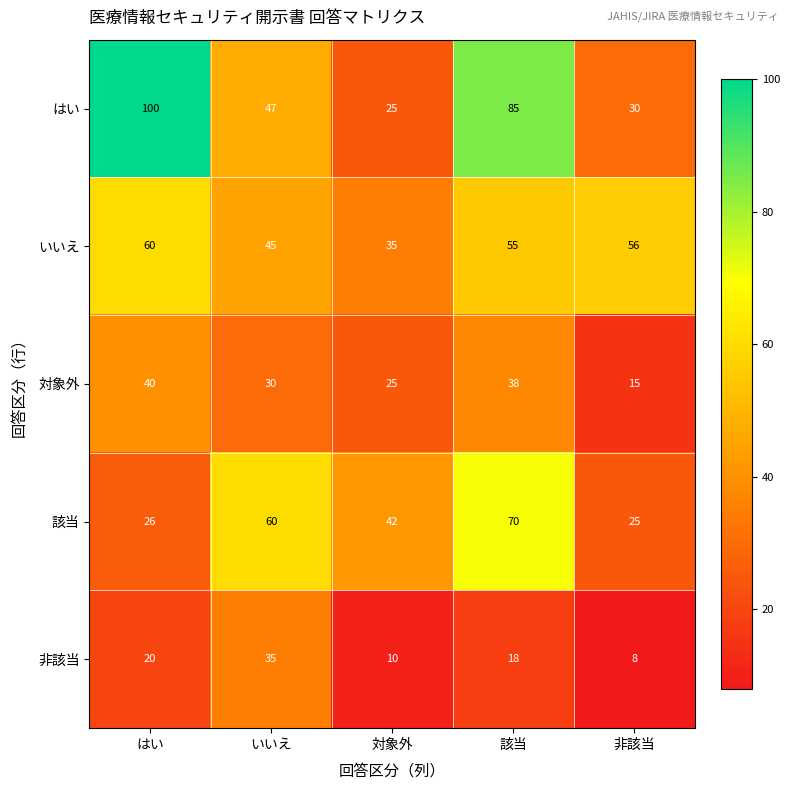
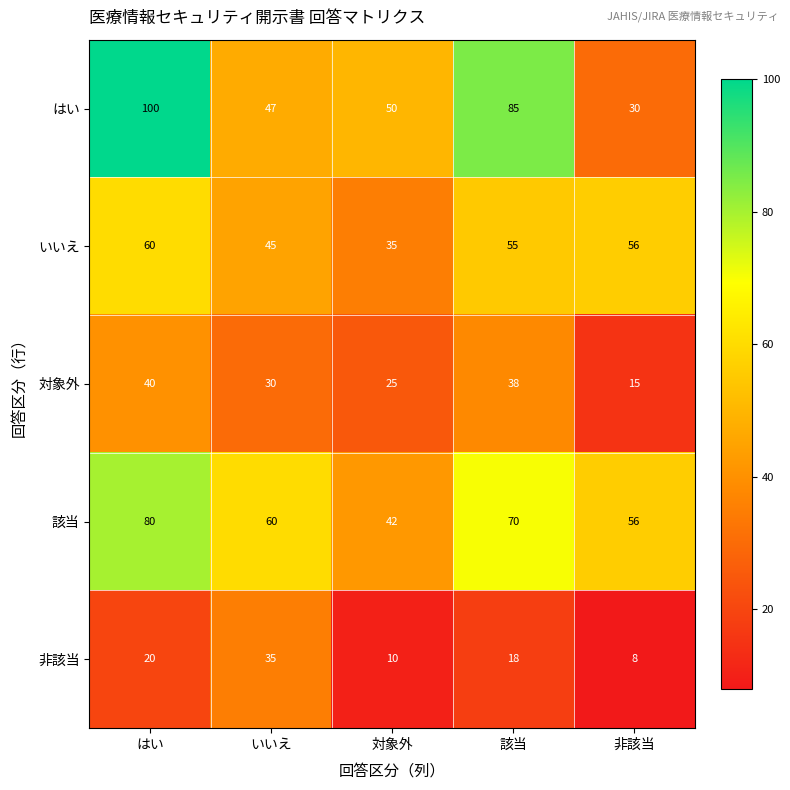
はい, 対象外: 25 -> 50
該当, はい: 26 -> 80
該当, 非該当: 25 -> 56
